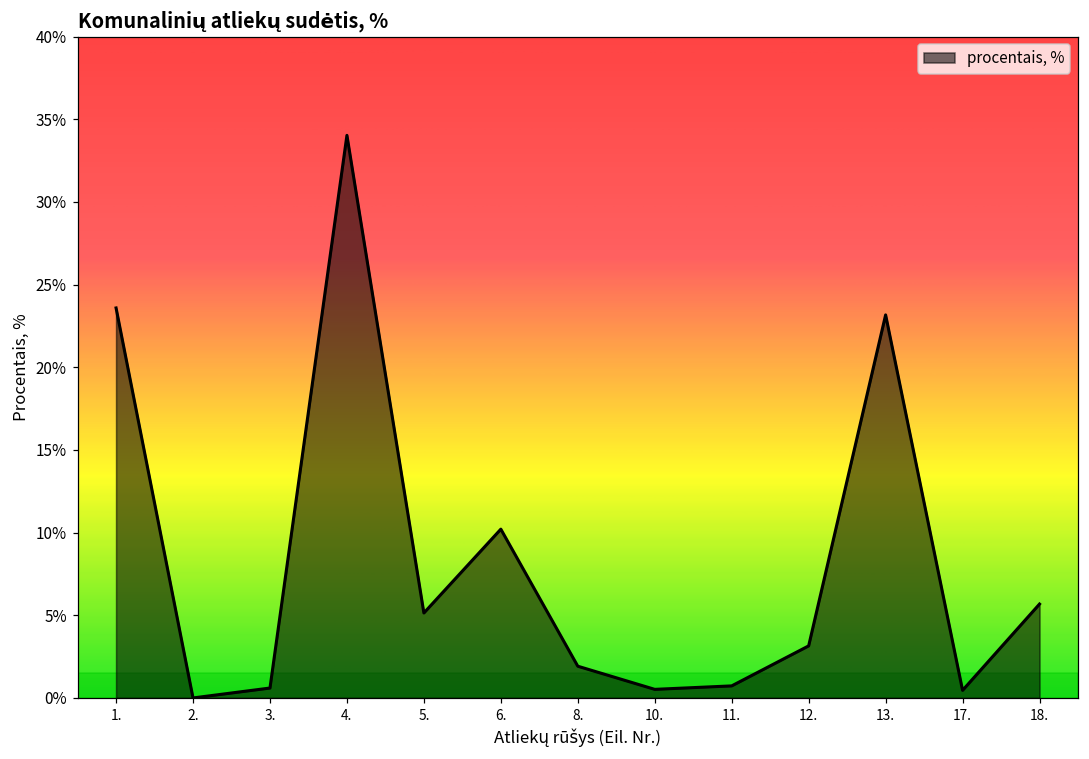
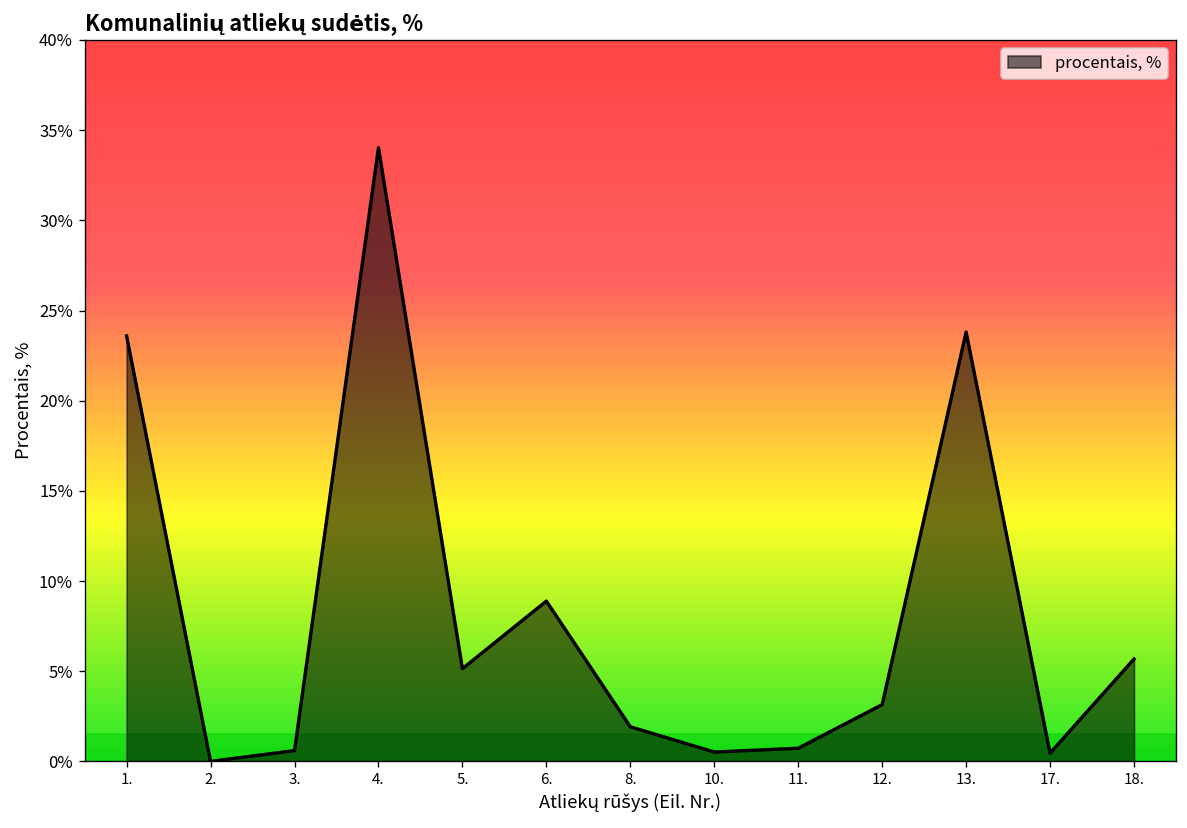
6.: 10.2% -> 8.9%
13.: 23.2% -> 23.8%
